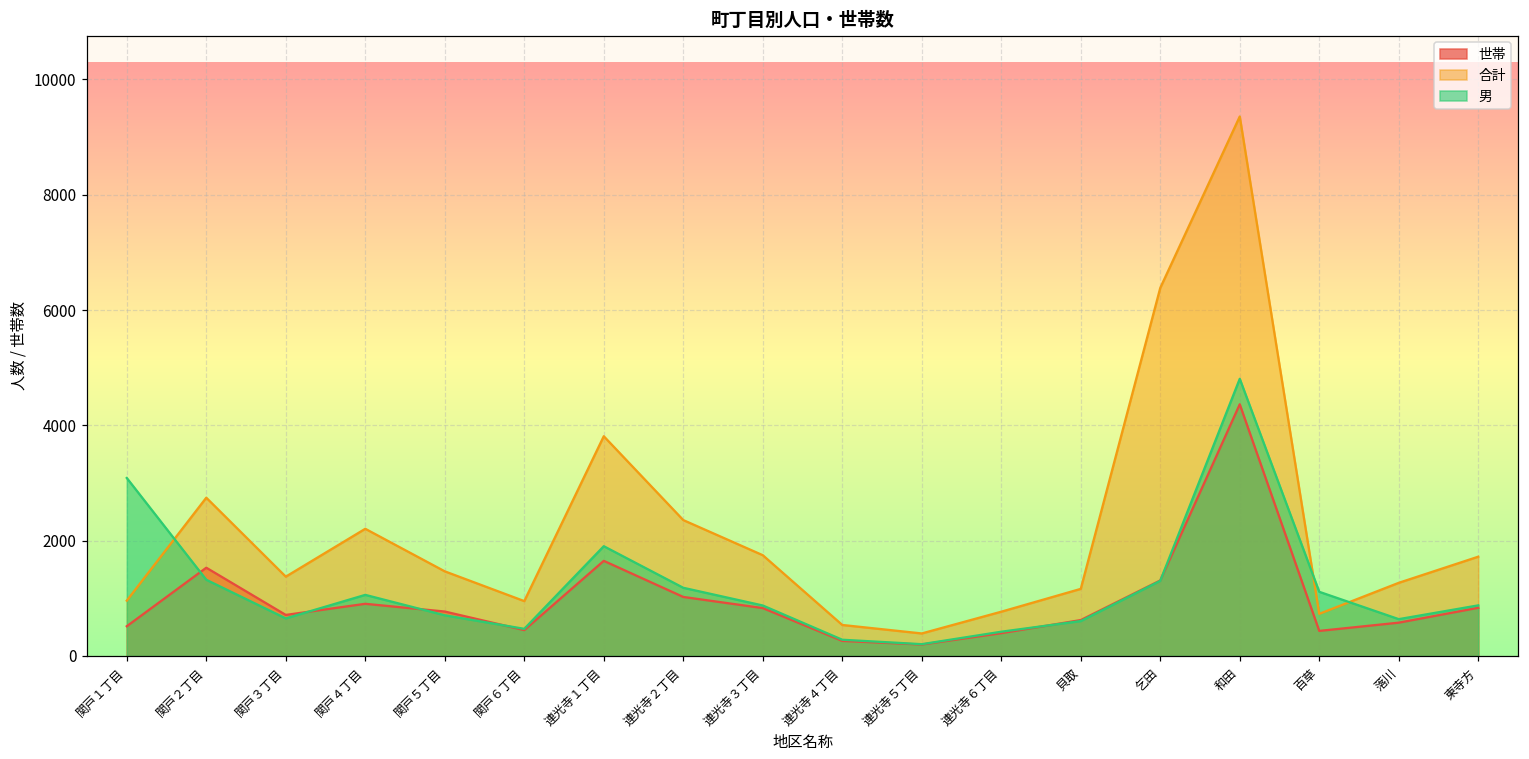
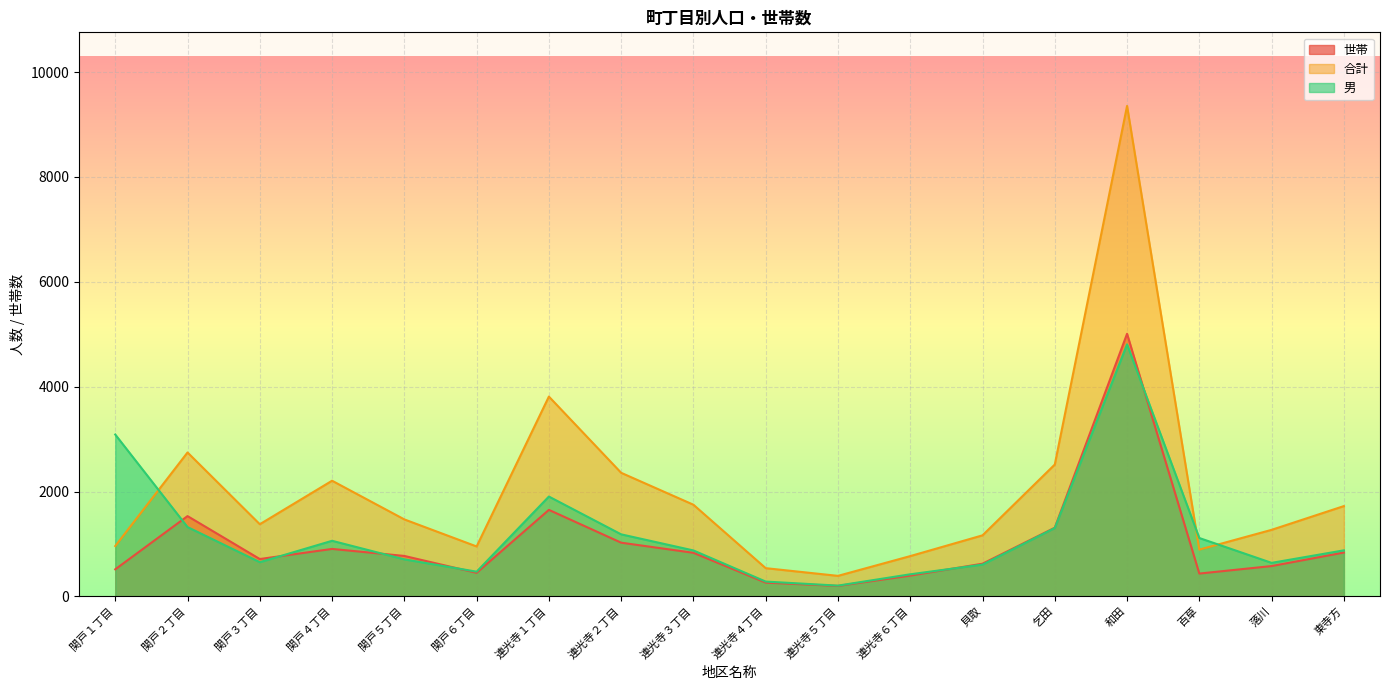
合計, 乞田: 6400 -> 2500
世帯, 和田: 4400 -> 5000
合計, 百草: 700 -> 900
